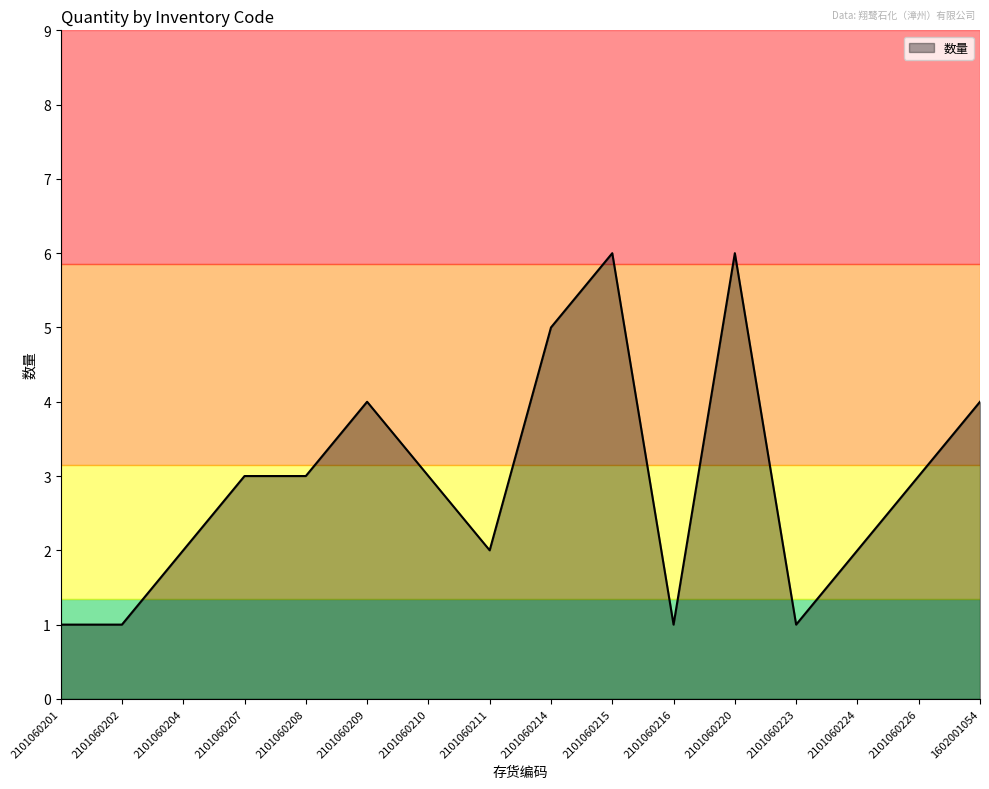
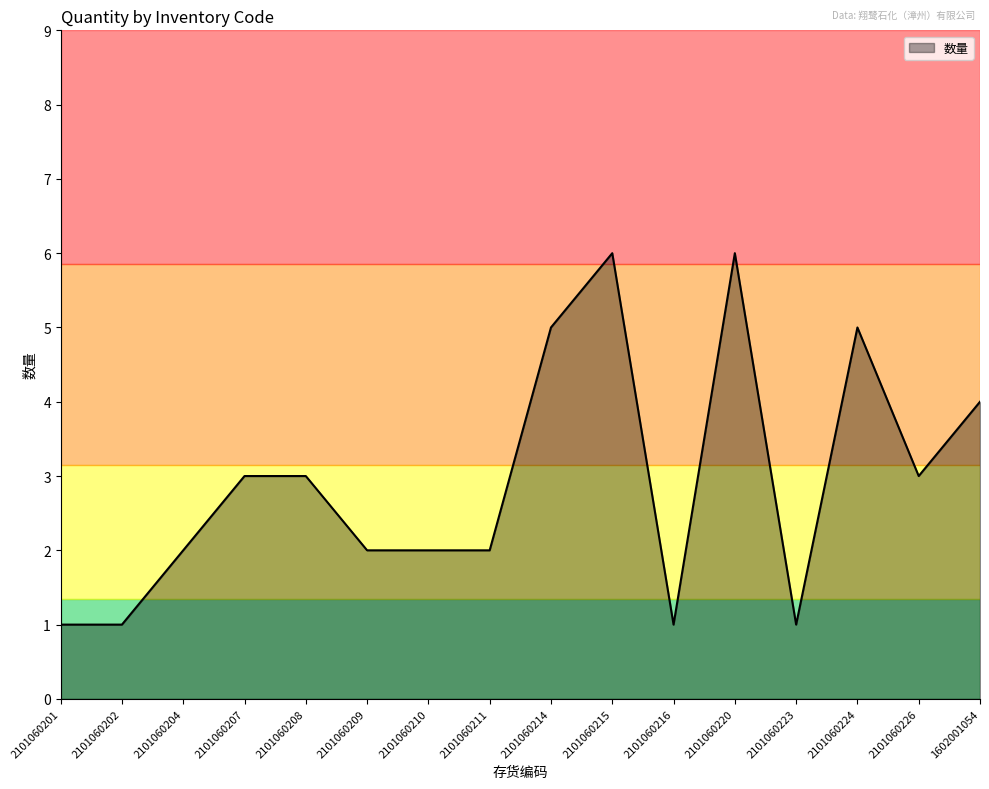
2101060209: 4 -> 2
2101060210: 3 -> 2
2101060224: 2 -> 5
